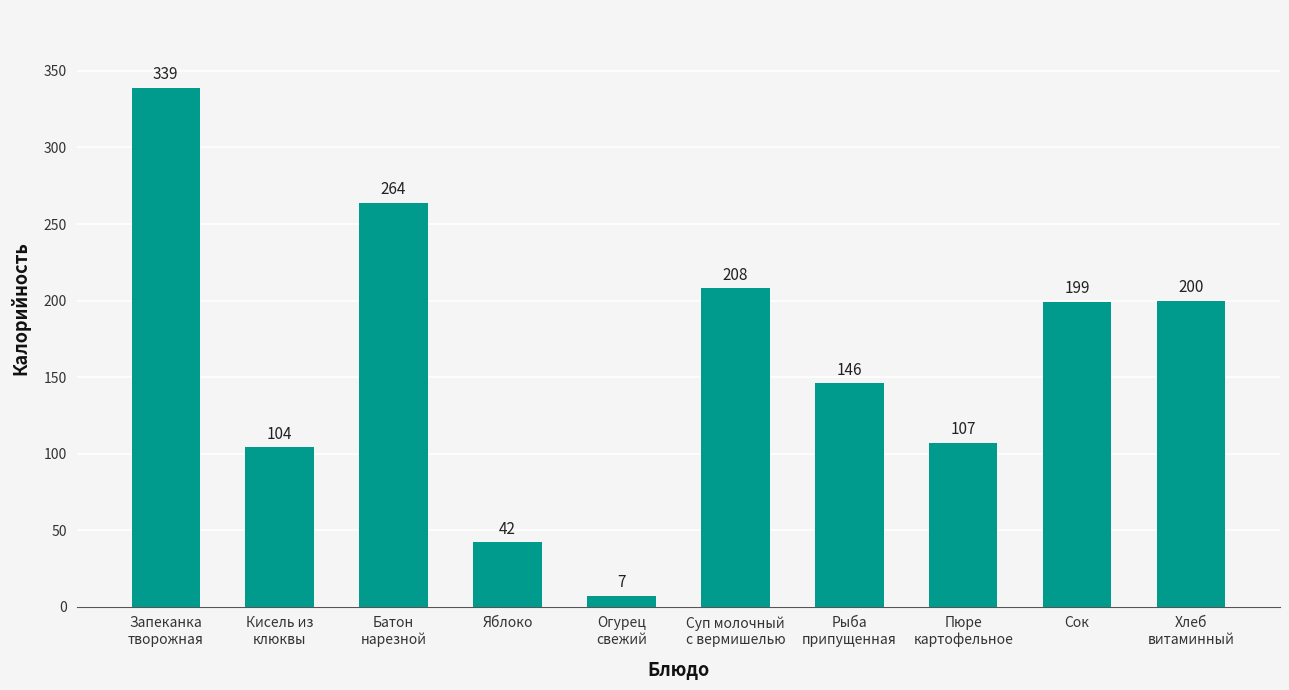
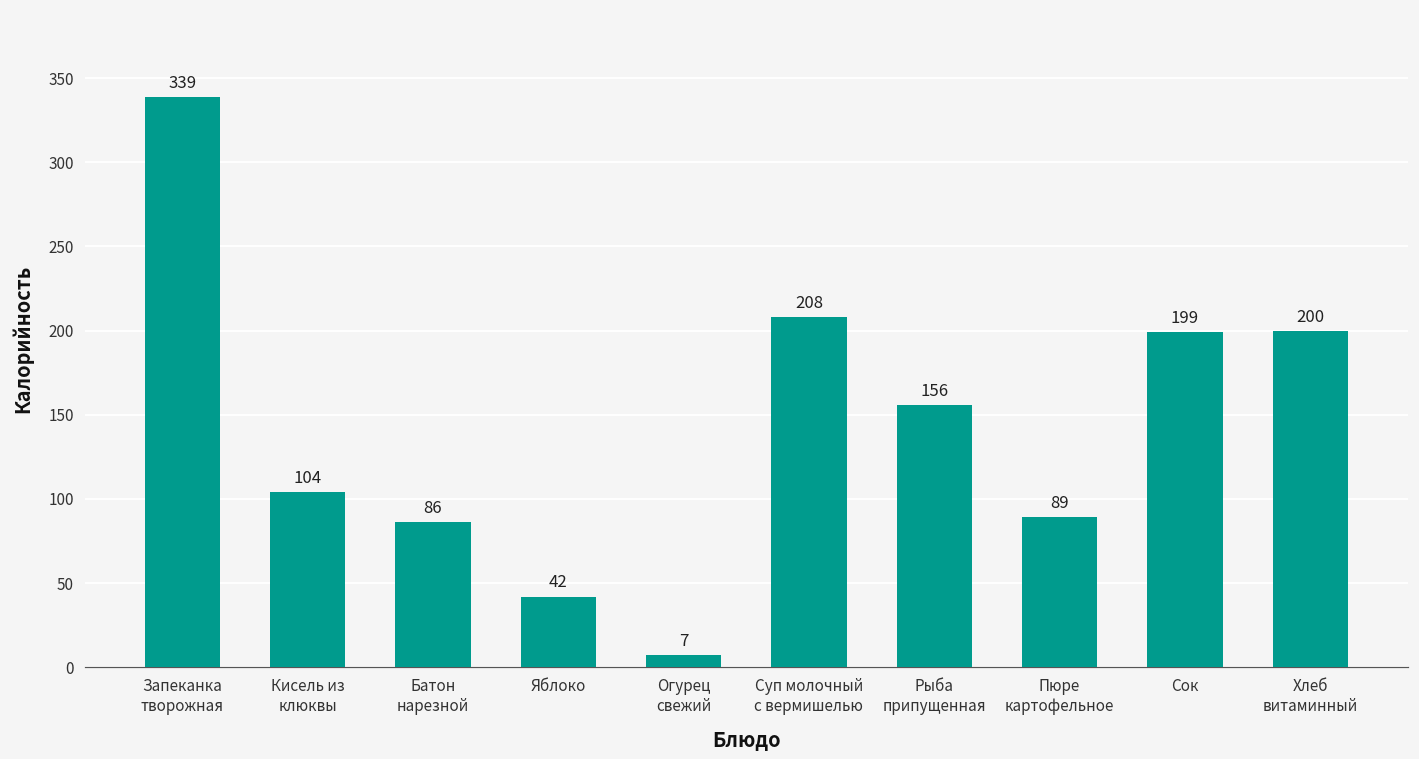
Батон нарезной: 264 -> 86
Рыба припущенная: 146 -> 156
Пюре картофельное: 107 -> 89
